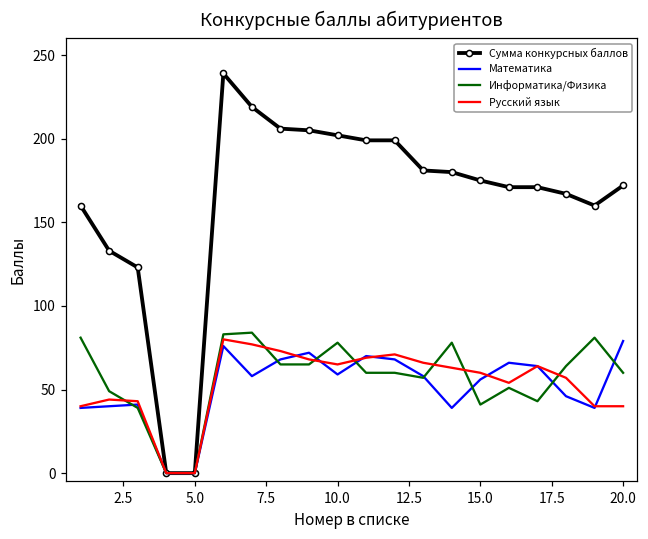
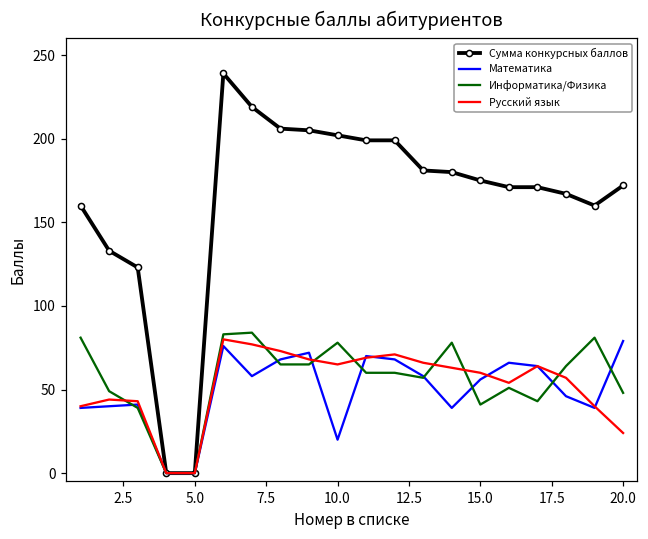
Математика, 10.0: 59 -> 20
Информатика/Физика, 20.0: 60 -> 48
Русский язык, 20.0: 40 -> 24
